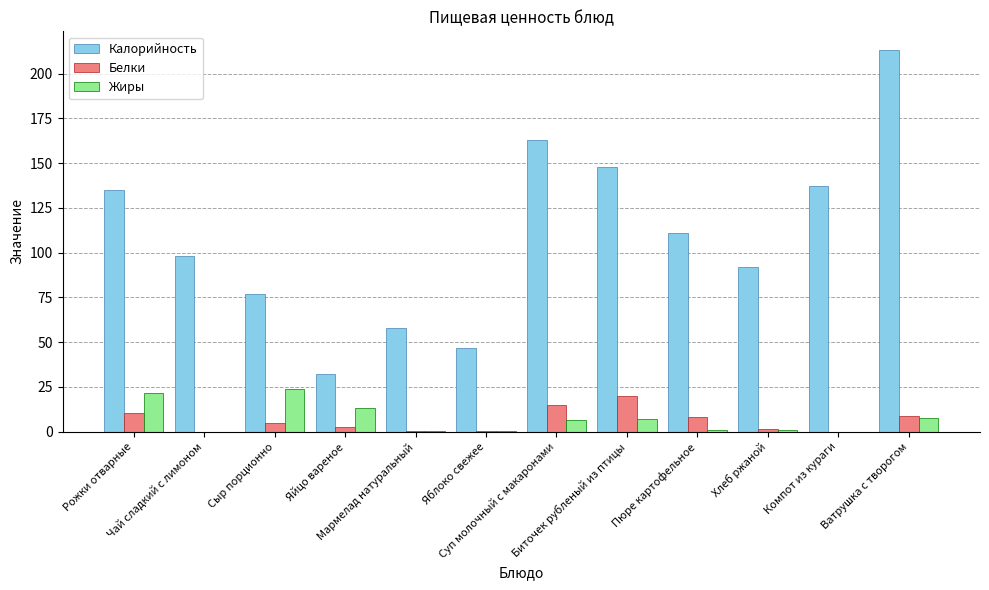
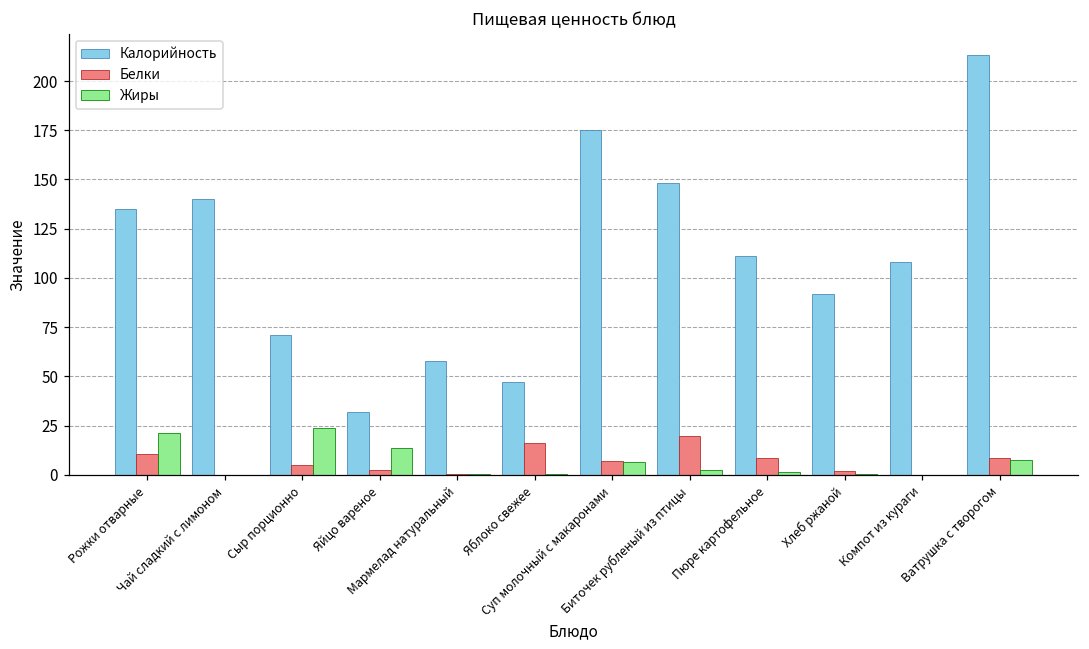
Калорийность, Чай сладкий с лимоном: 98 -> 140
Калорийность, Сыр порционно: 77 -> 71
Белки, Яблоко свежее: 0 -> 16
Калорийность, Суп молочный с макаронами: 163 -> 175
Белки, Суп молочный с макаронами: 15 -> 7
Жиры, Биточек рубленый из птицы: 7 -> 2
Калорийность, Компот из кураги: 137 -> 108
